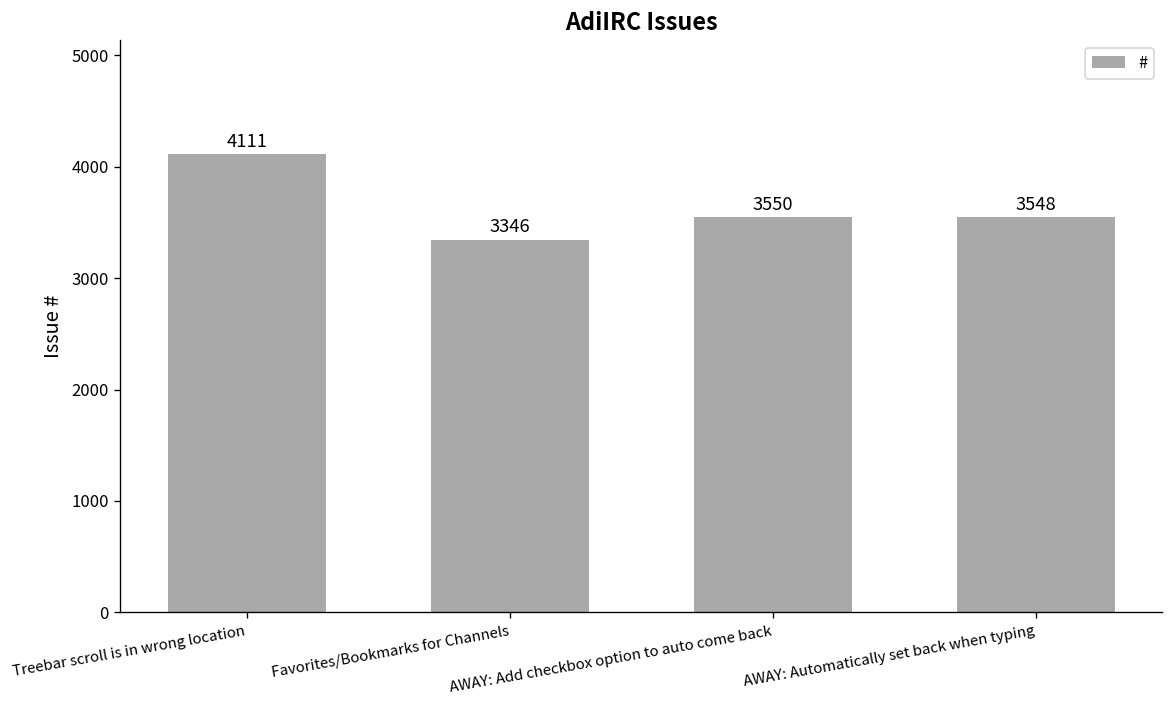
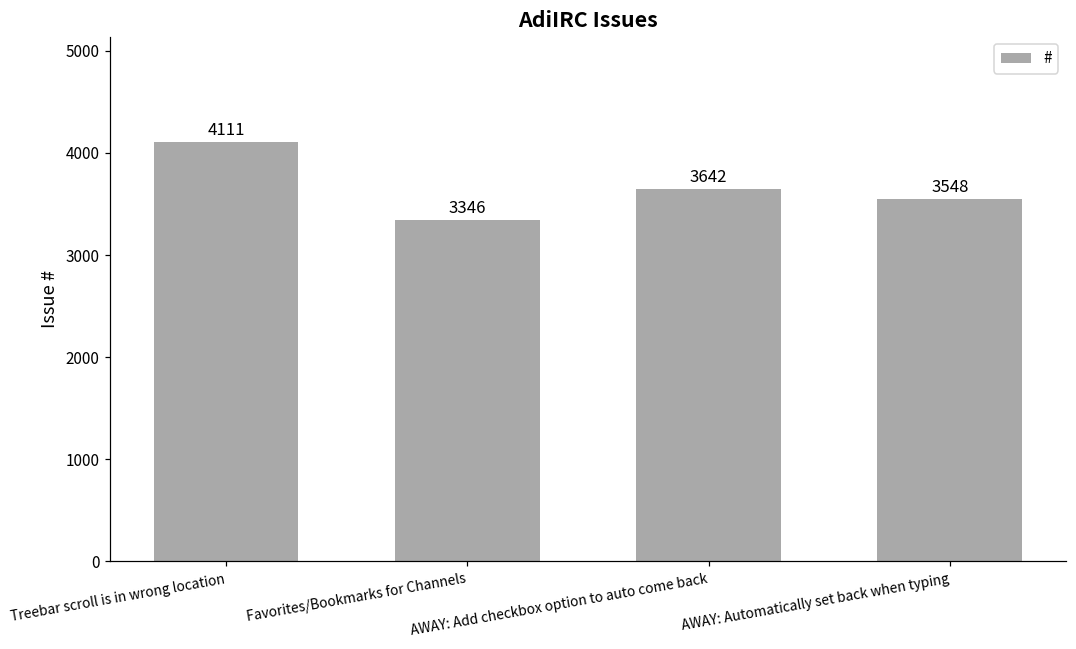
AWAY: Add checkbox option to auto come back: 3550 -> 3642
